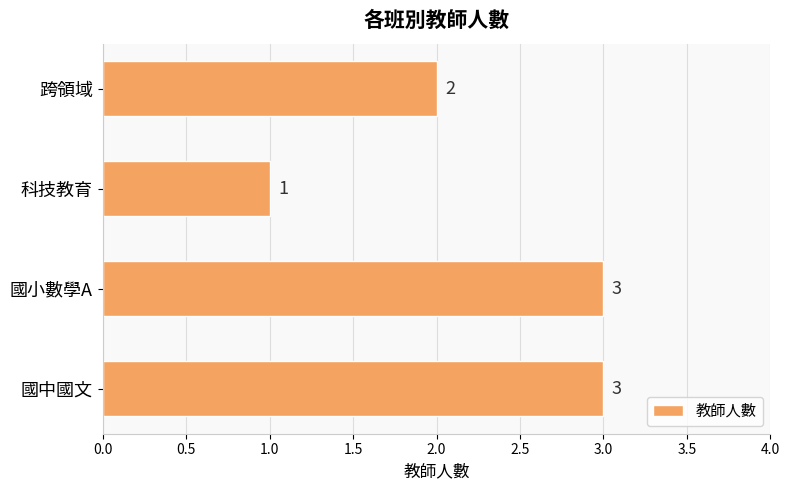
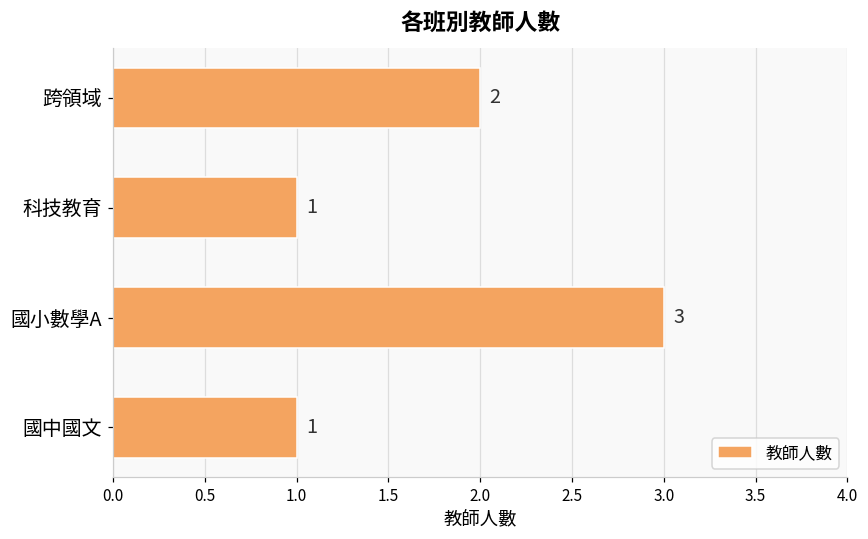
國中國文: 3 -> 1
